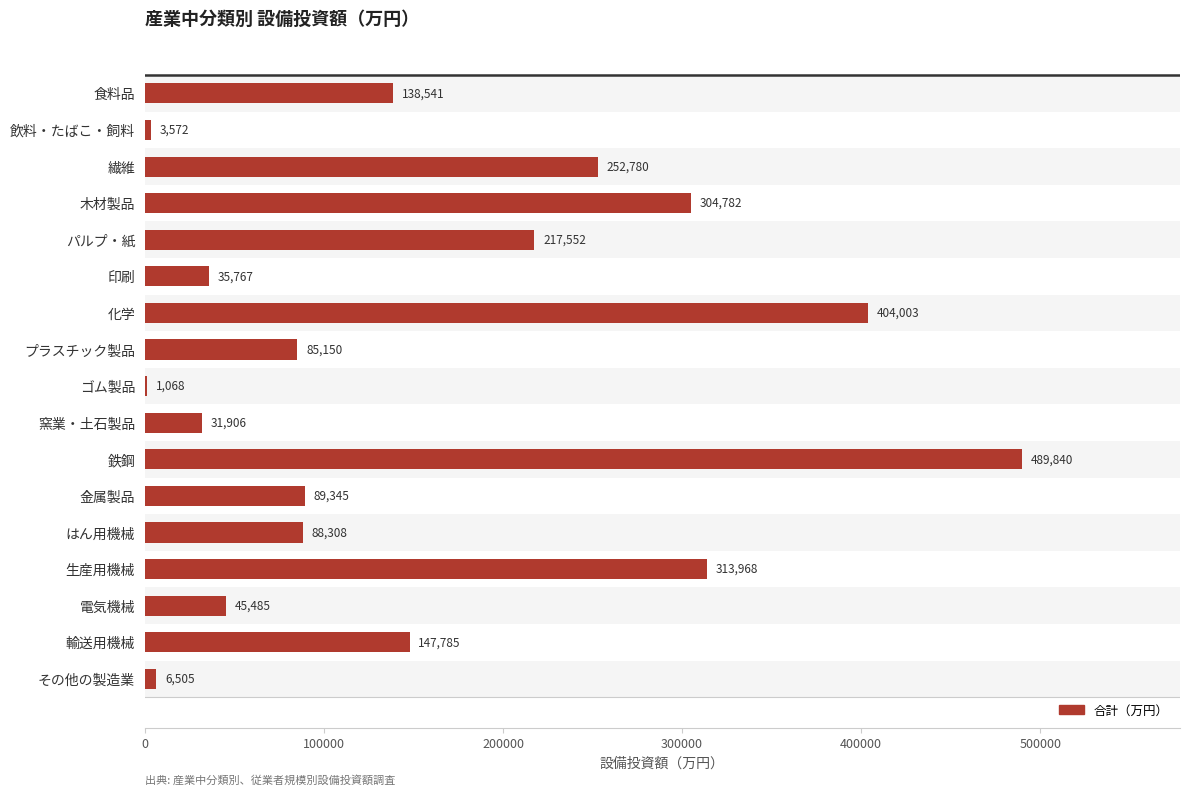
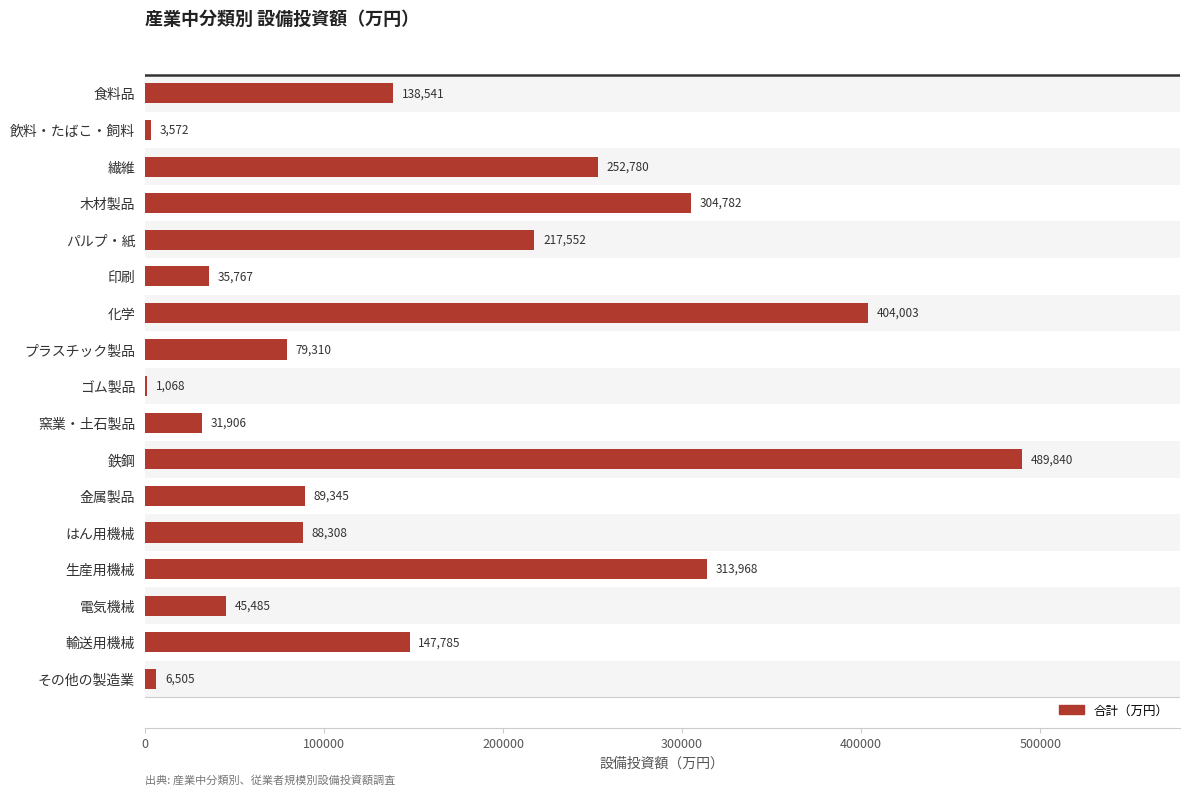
プラスチック製品: 85,150 -> 79,310
